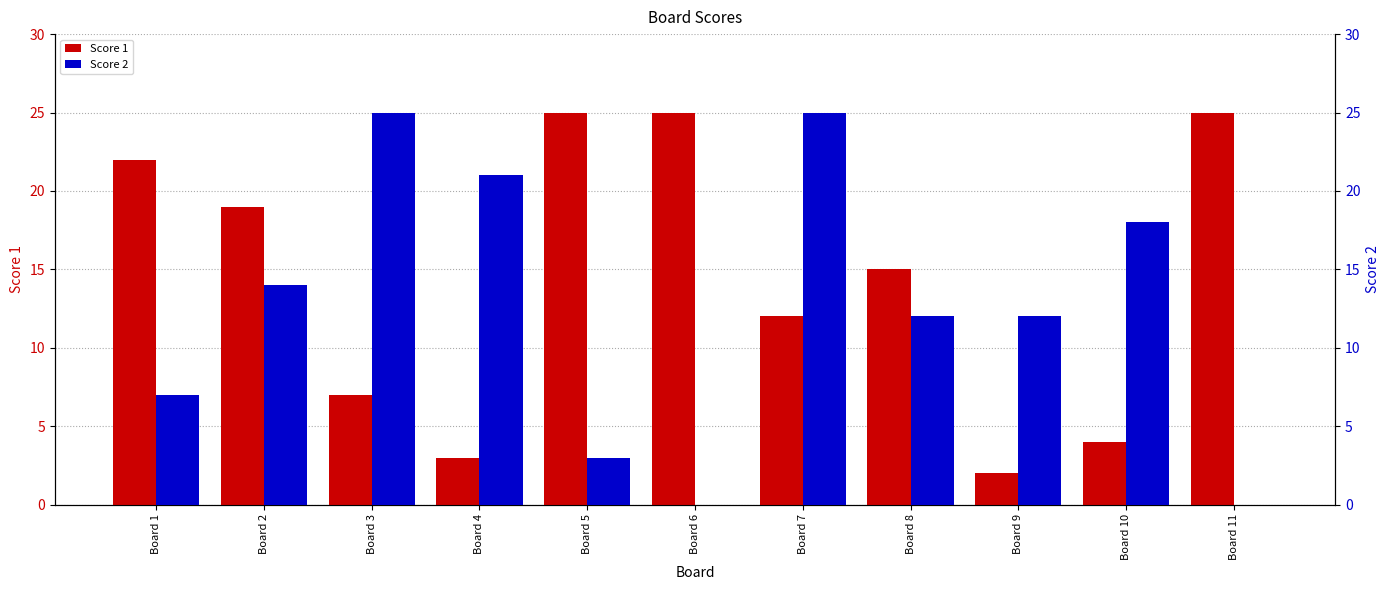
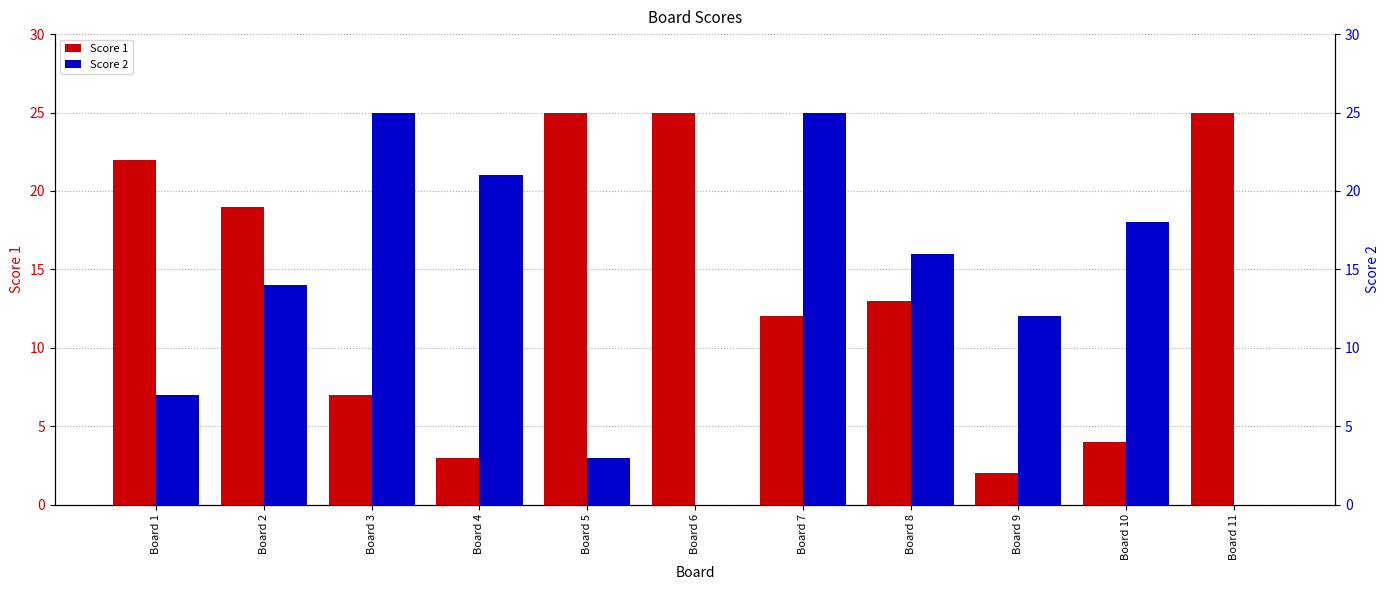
Score 1, Board 8: 15 -> 13
Score 2, Board 8: 12 -> 16
